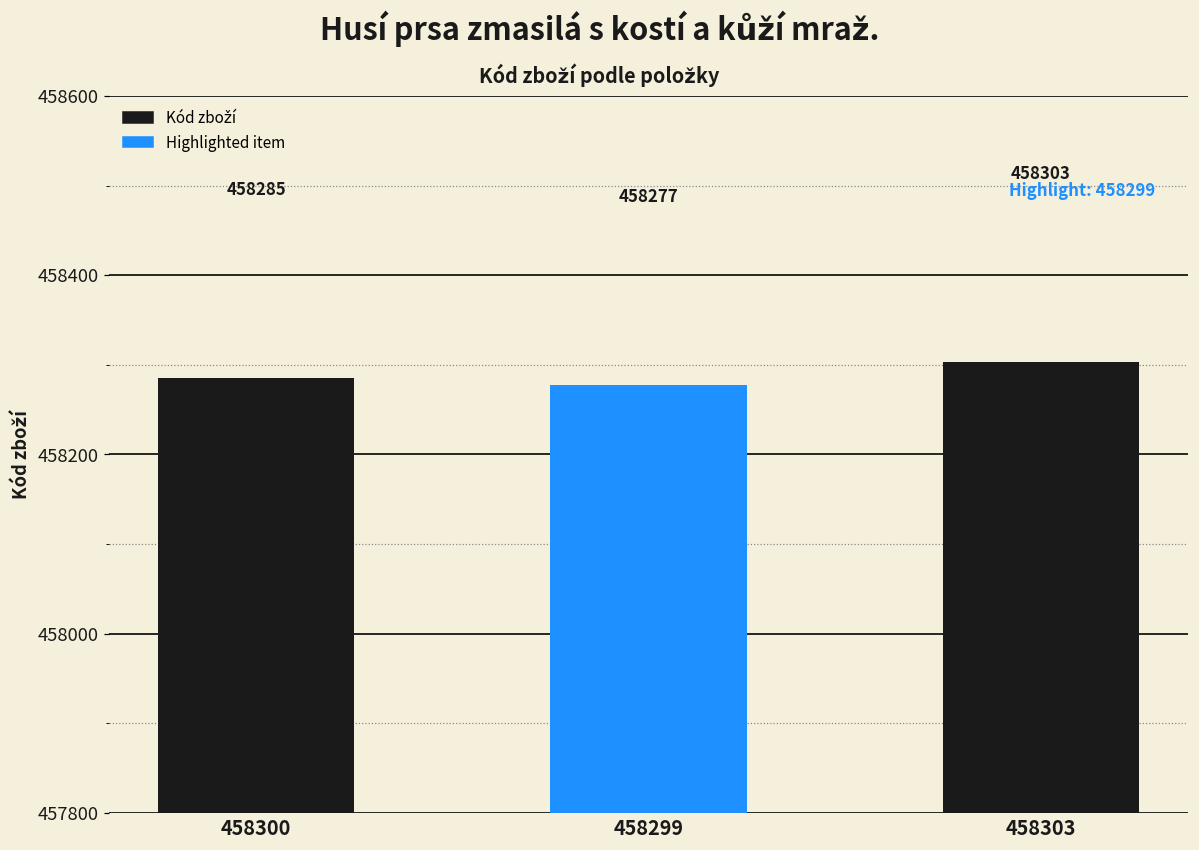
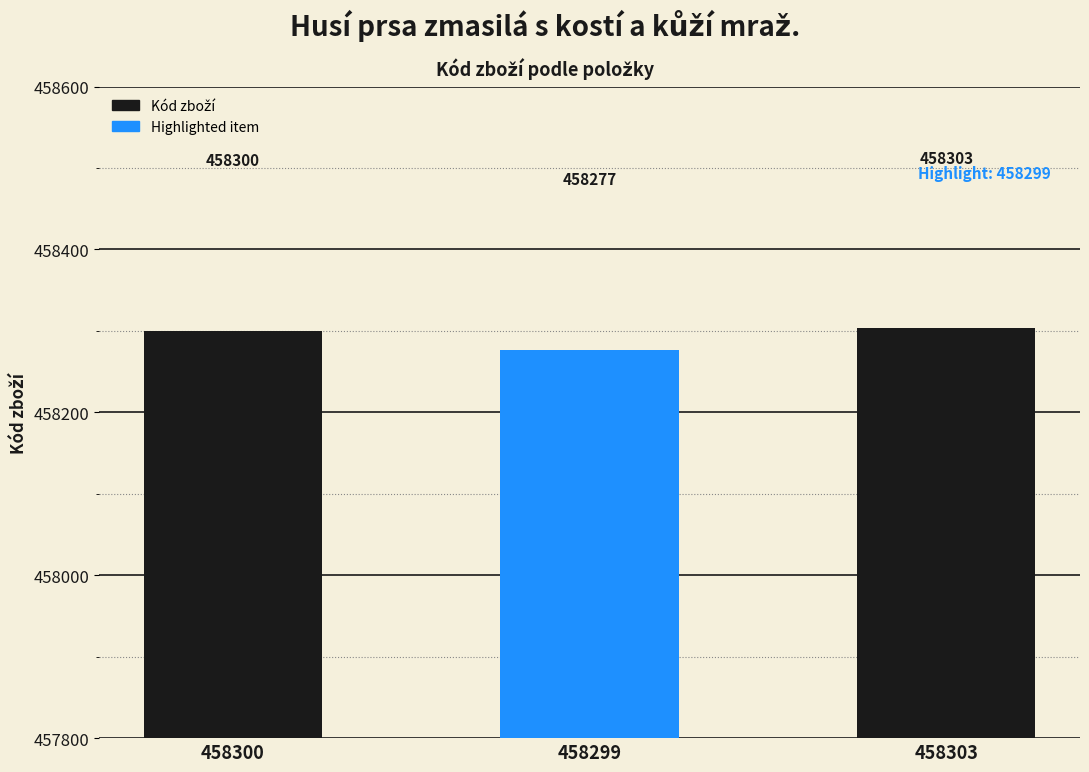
458300: 458285 -> 458300
